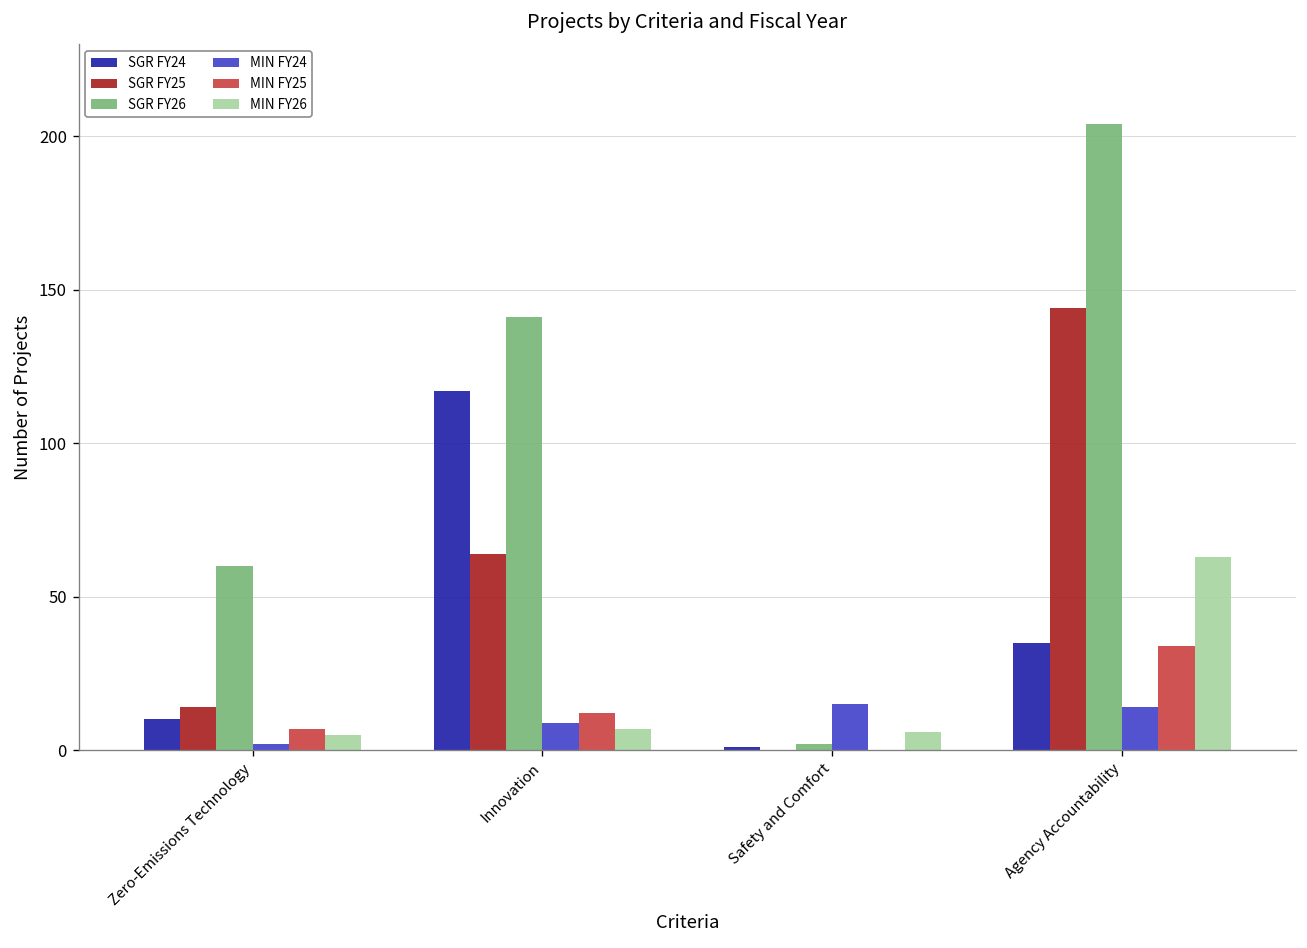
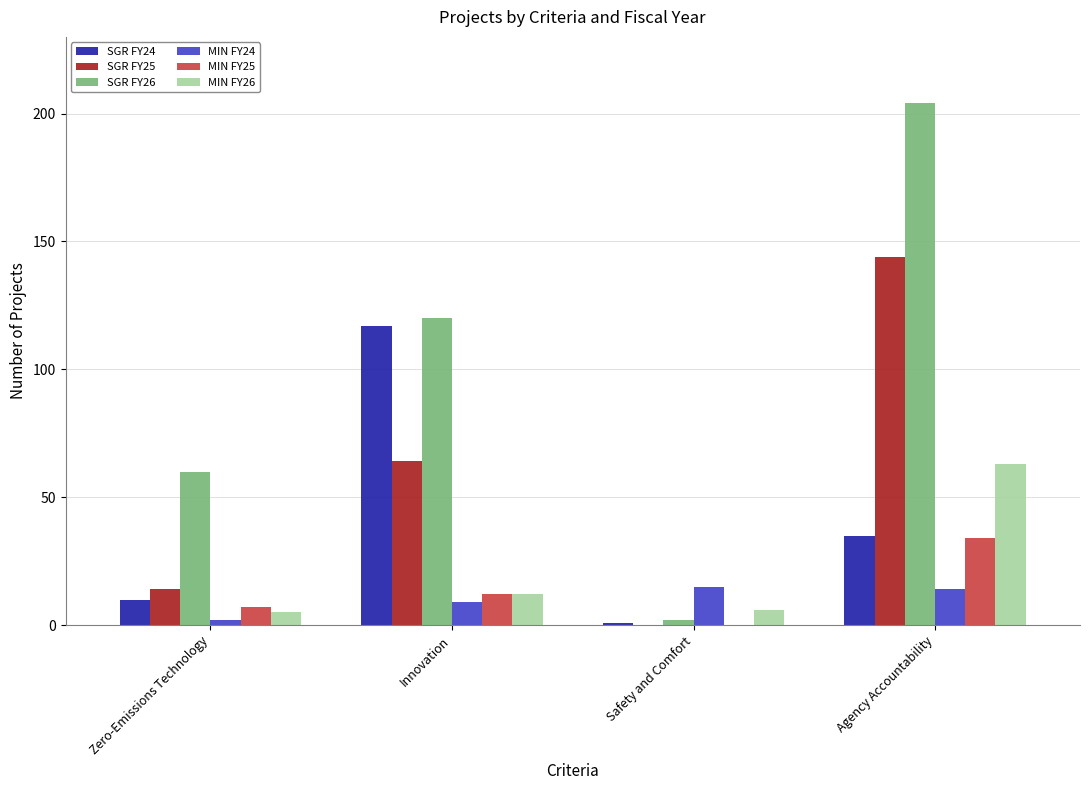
SGR FY26, Innovation: 141 -> 120
MIN FY26, Innovation: 7 -> 12
